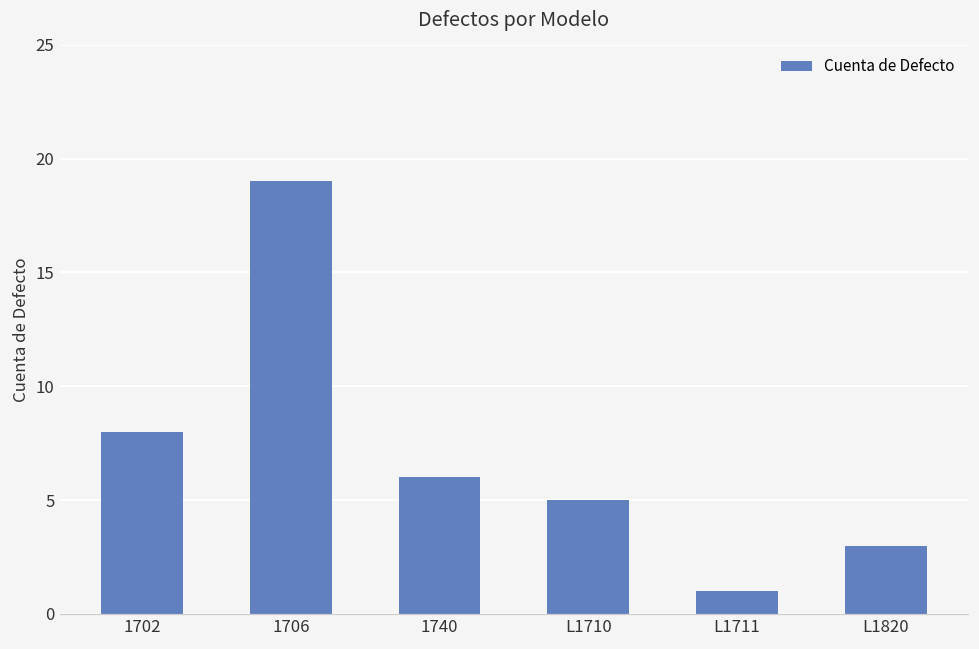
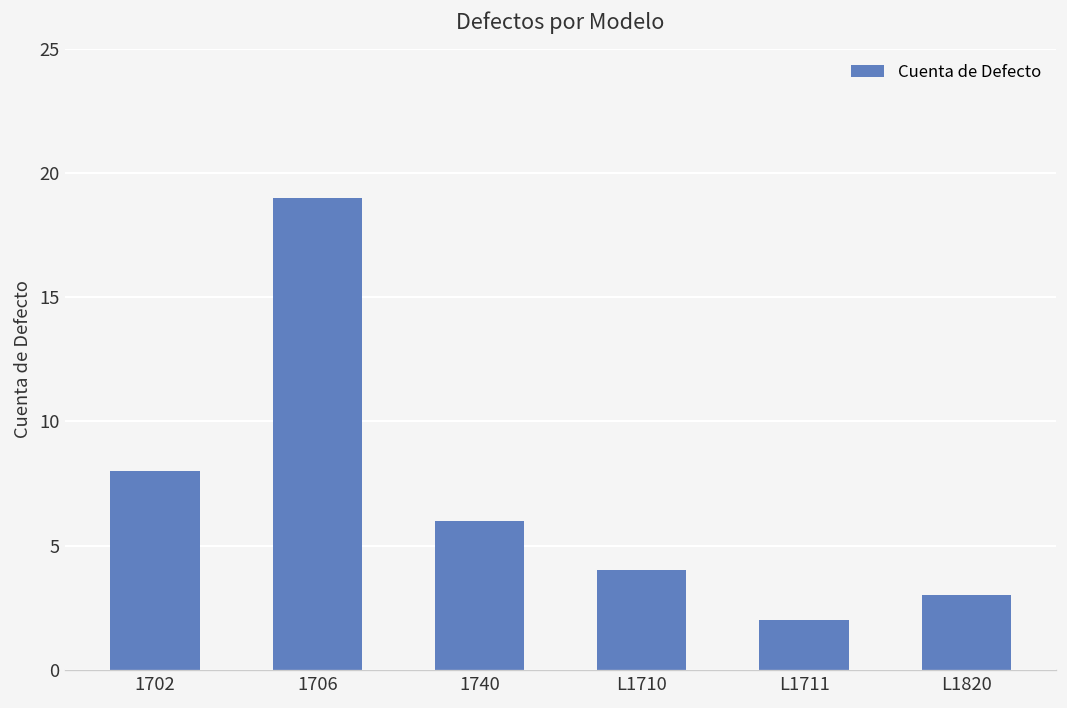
L1710: 5 -> 4
L1711: 1 -> 2
